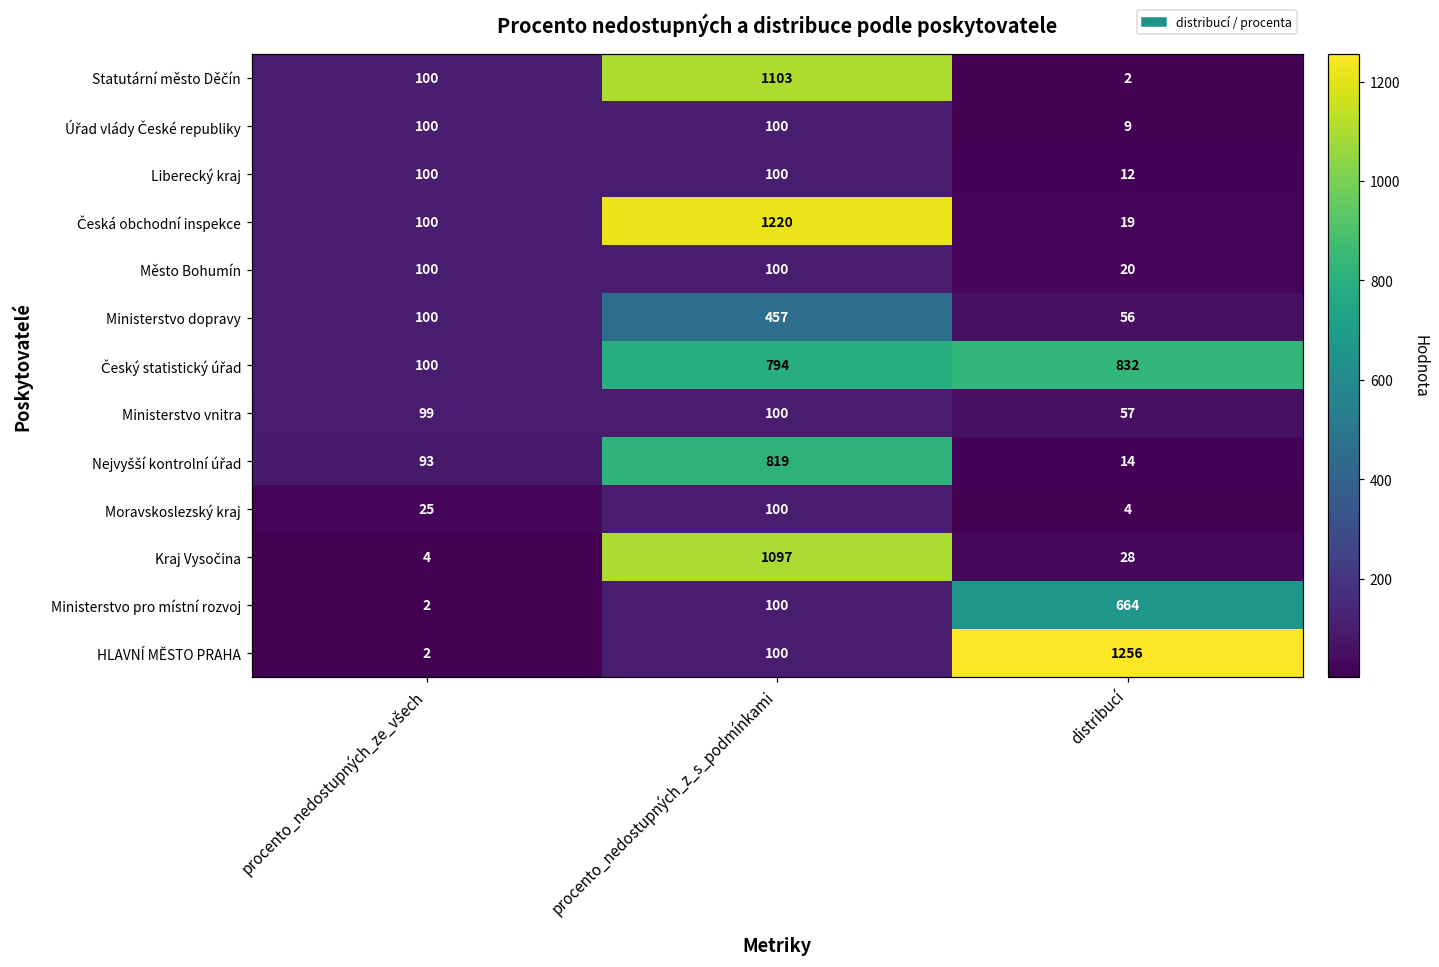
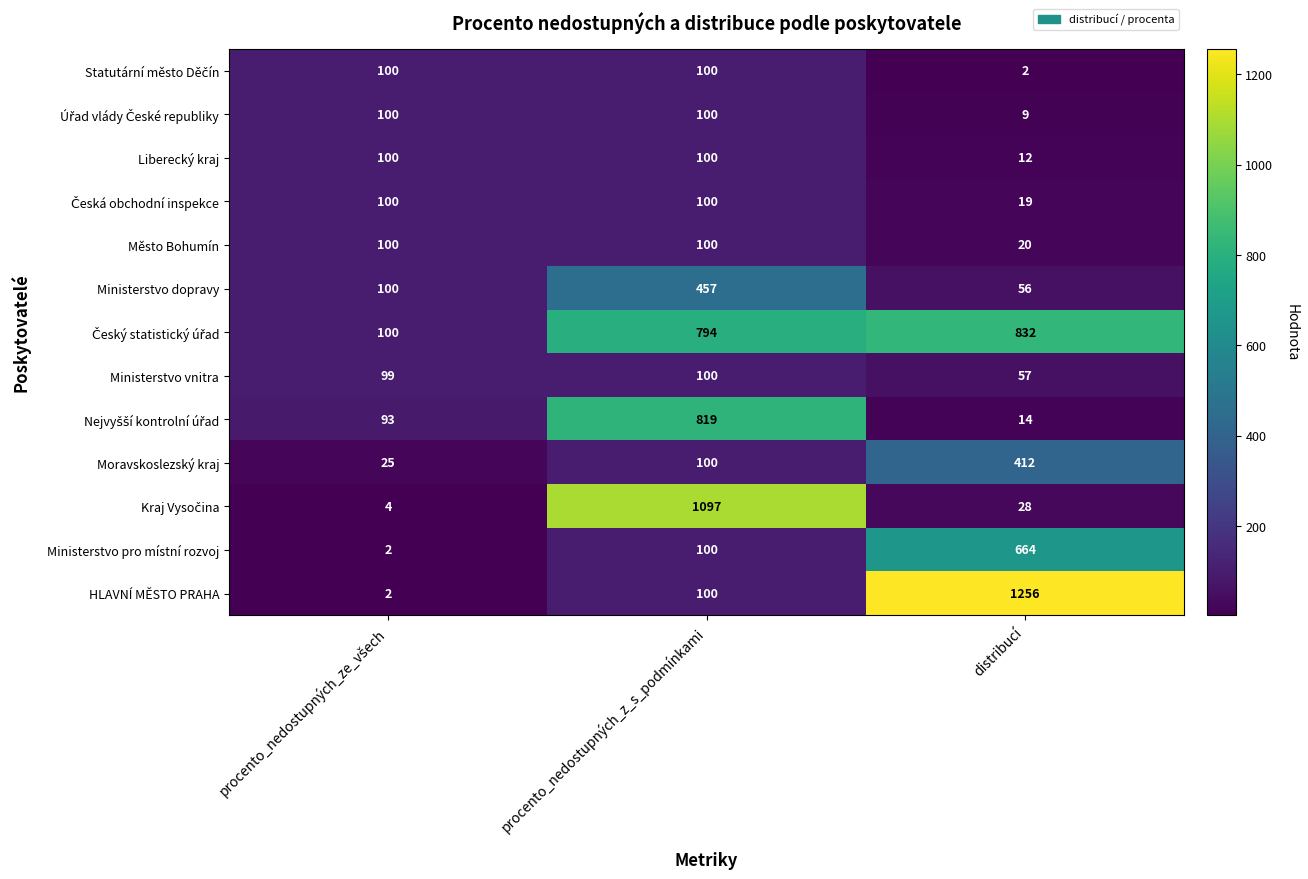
Statutární město Děčín, procento_nedostupných_z_s_podmínkami: 1103 -> 100
Česká obchodní inspekce, procento_nedostupných_z_s_podmínkami: 1220 -> 100
Moravskoslezský kraj, distribucí: 4 -> 412
